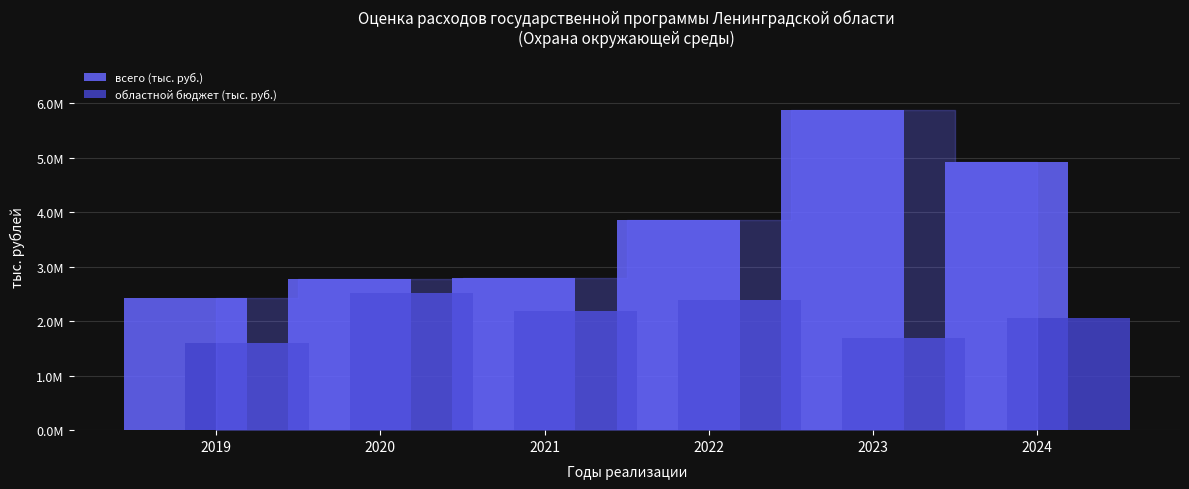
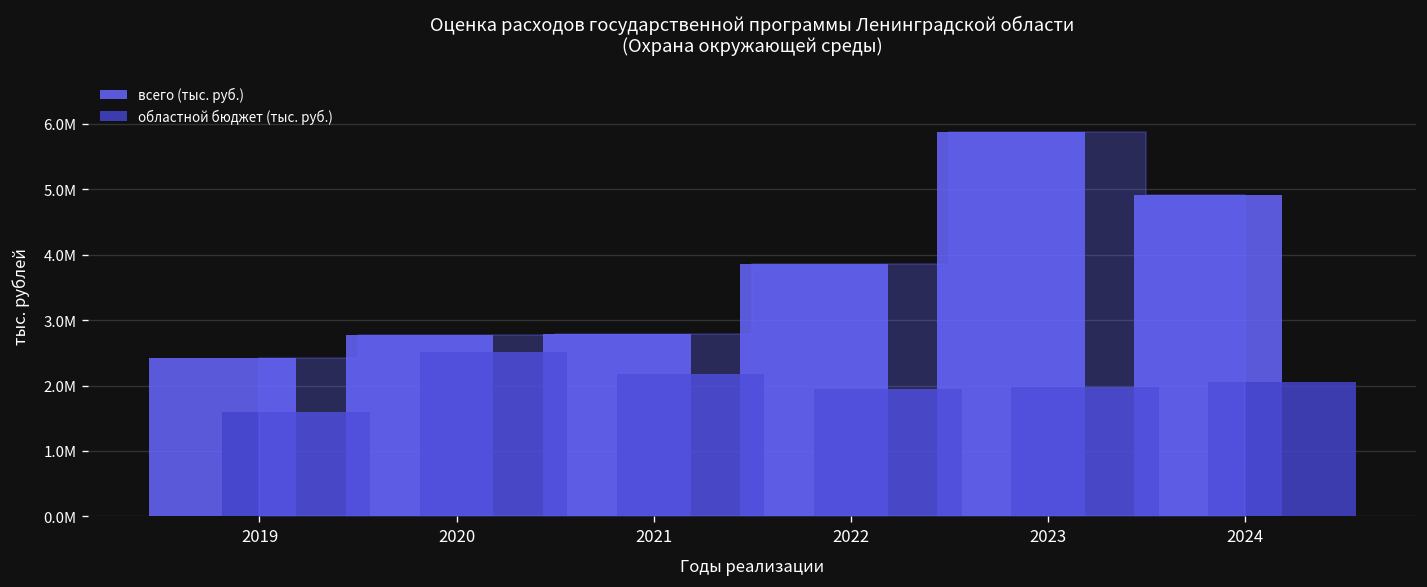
областной бюджет (тыс. руб.), 2022: 2400000 -> 1900000
областной бюджет (тыс. руб.), 2023: 1700000 -> 2000000
